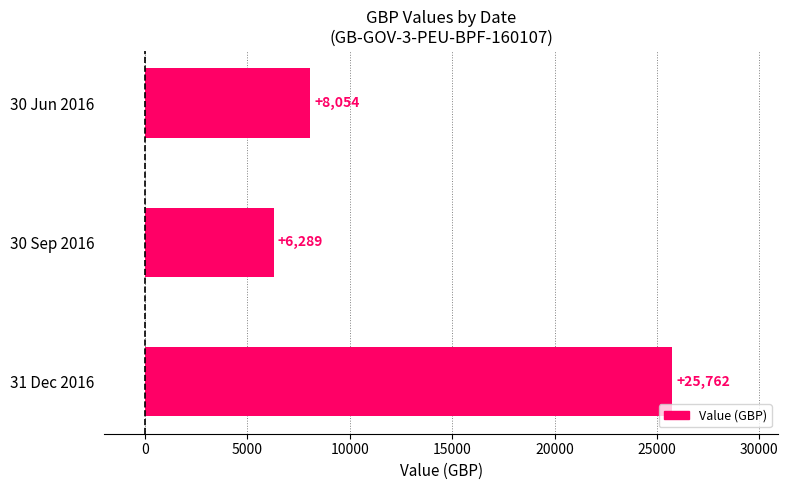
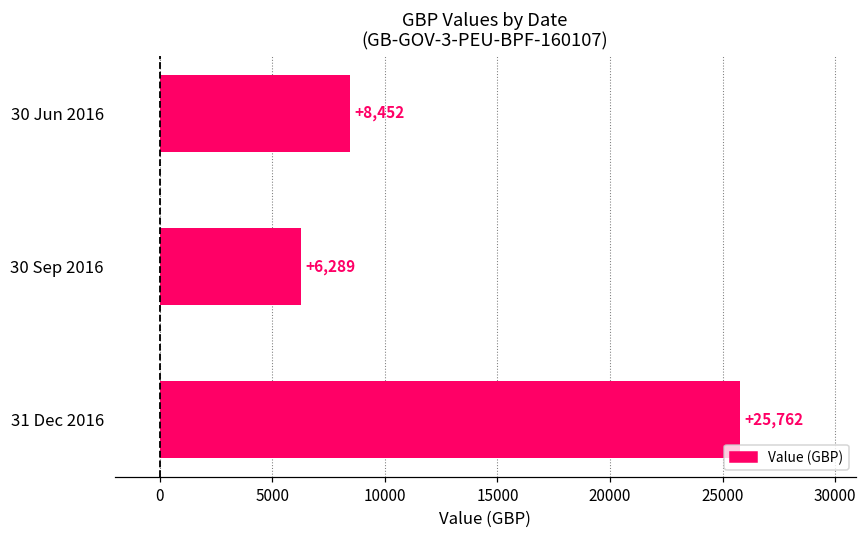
30 Jun 2016: +8,054 -> +8,452
